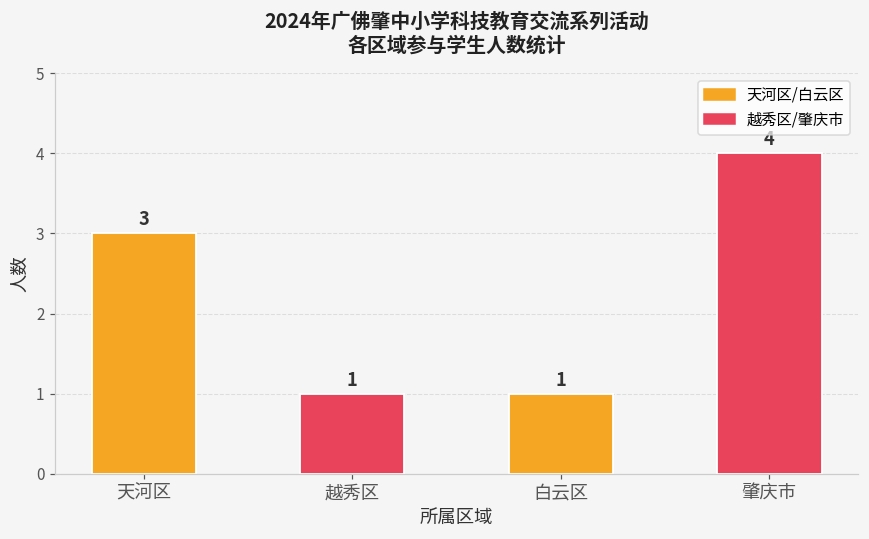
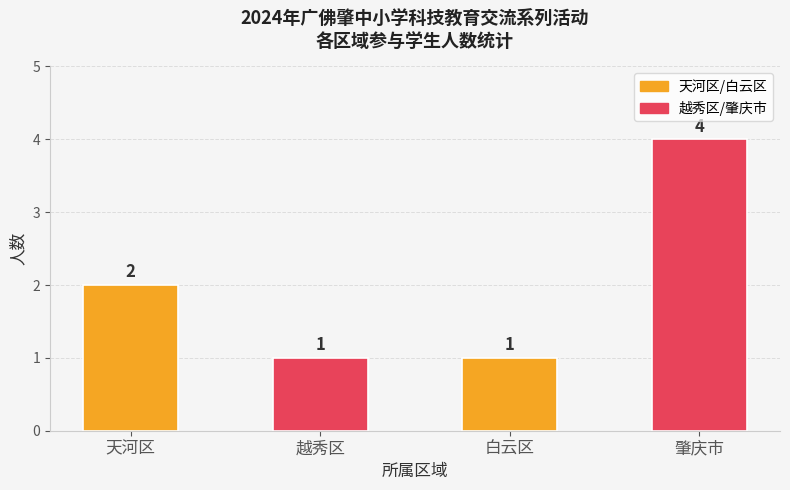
天河区: 3 -> 2
